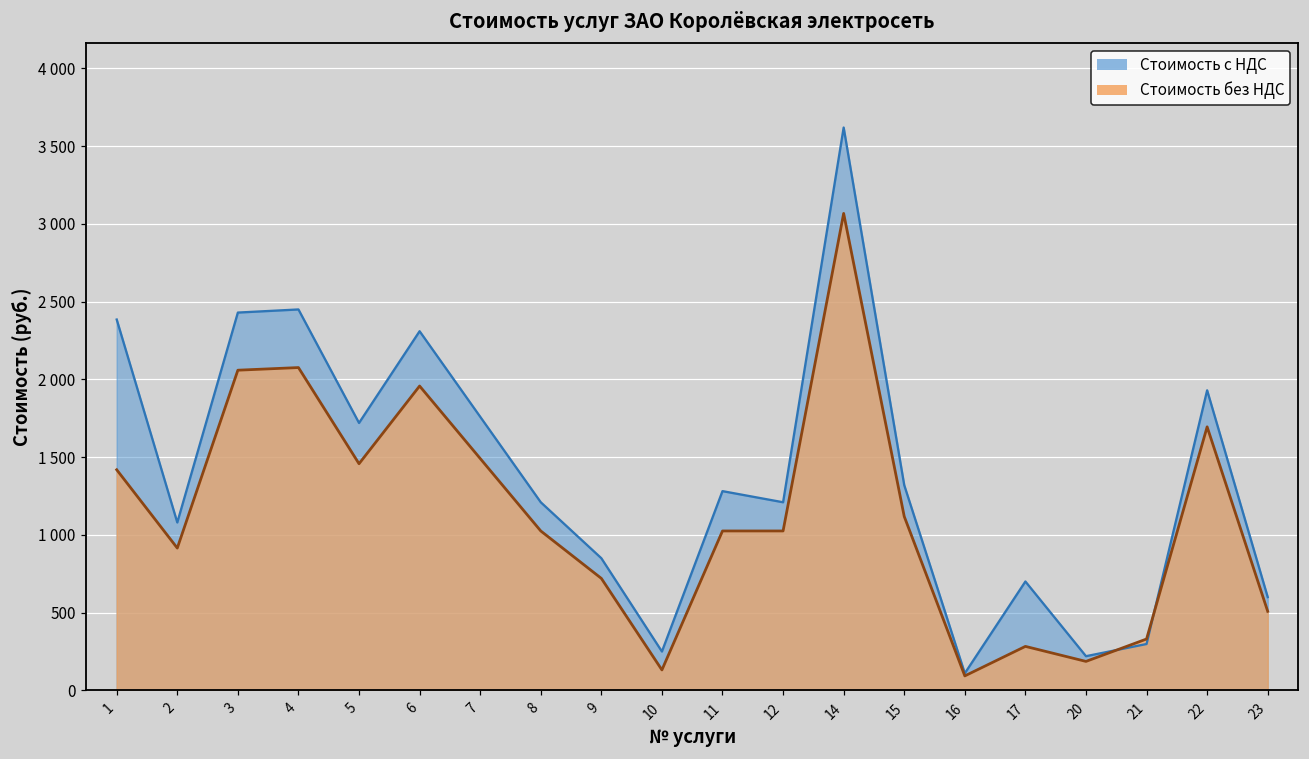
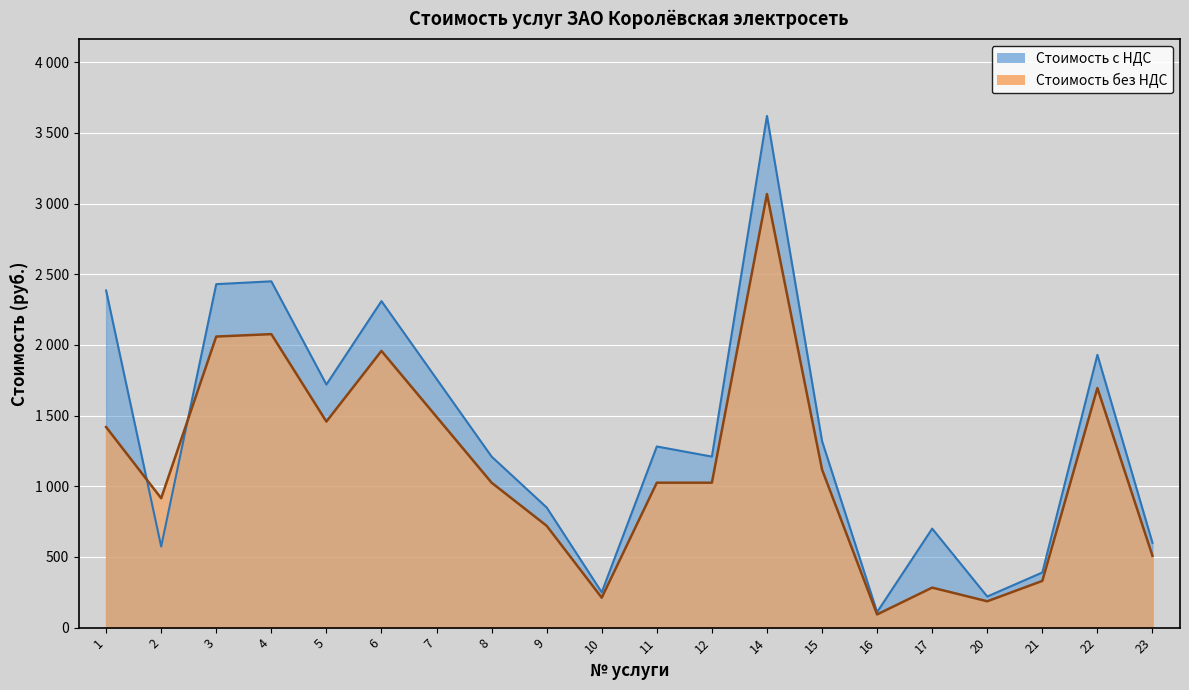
Стоимость с НДС, 2: 1080 -> 570
Стоимость без НДС, 10: 130 -> 210
Стоимость с НДС, 21: 300 -> 390
